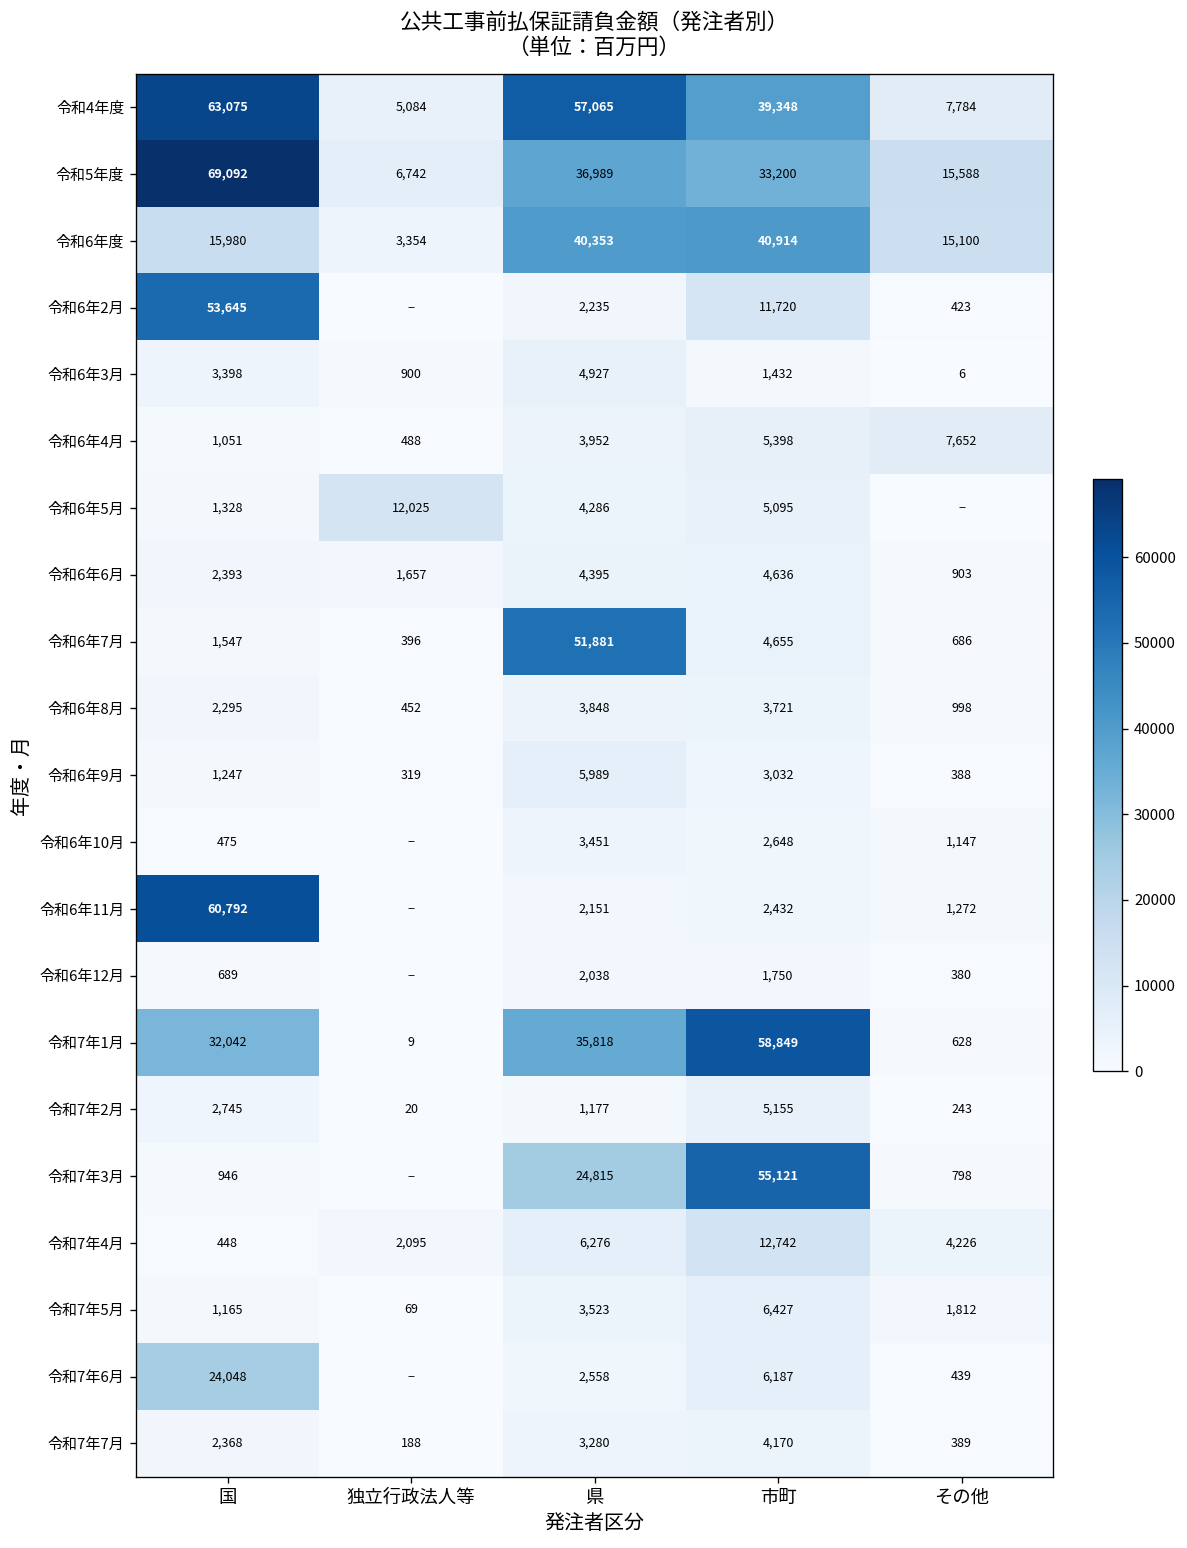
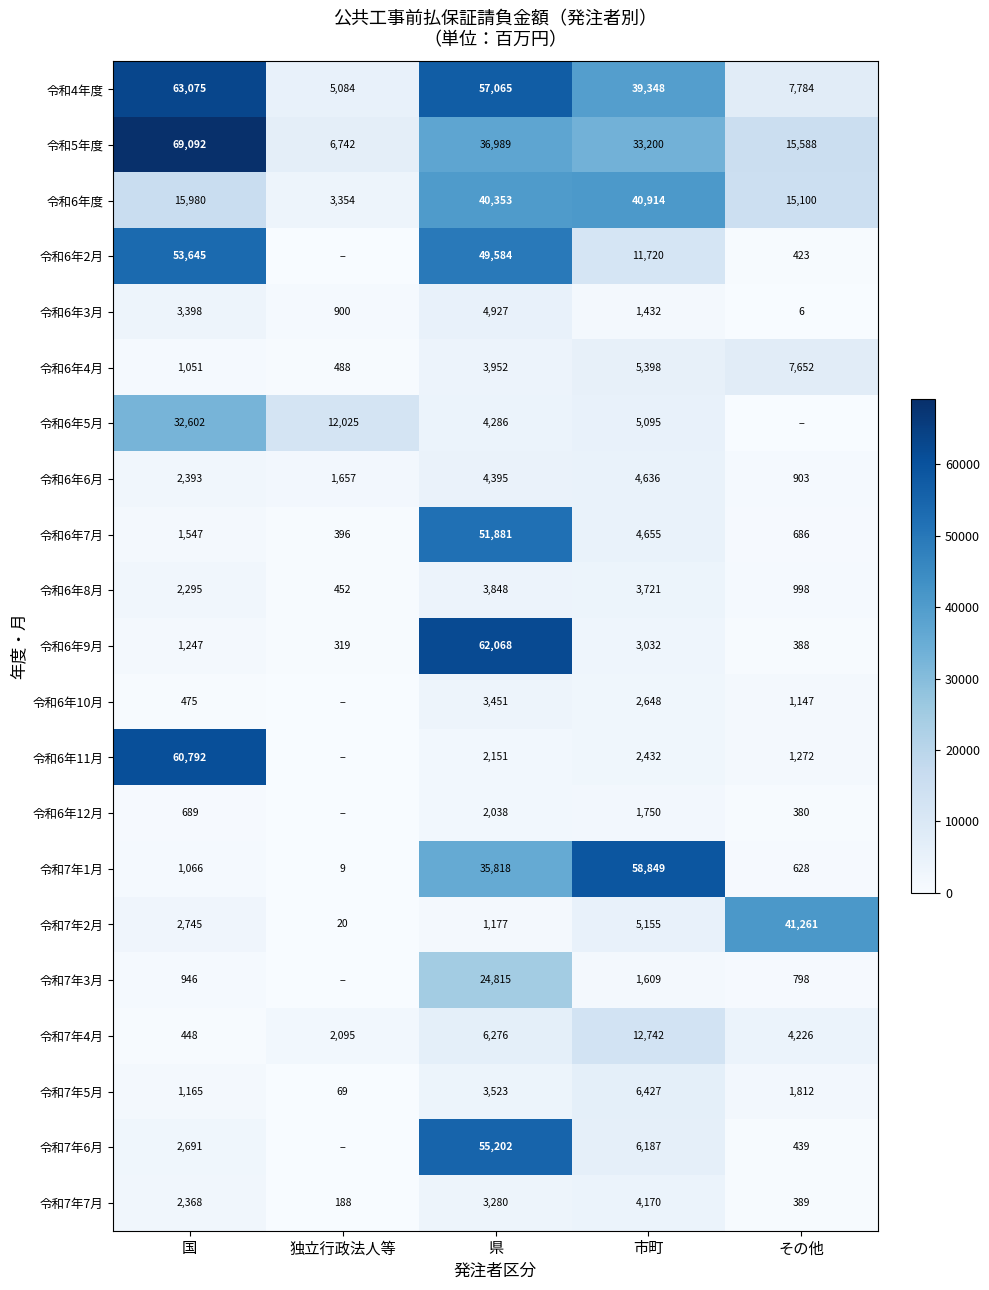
令和6年2月, 県: 2,235 -> 49,584
令和6年5月, 国: 1,328 -> 32,602
令和6年9月, 県: 5,989 -> 62,068
令和7年1月, 国: 32,042 -> 1,066
令和7年2月, その他: 243 -> 41,261
令和7年3月, 市町: 55,121 -> 1,609
令和7年6月, 国: 24,048 -> 2,691
令和7年6月, 県: 2,558 -> 55,202
